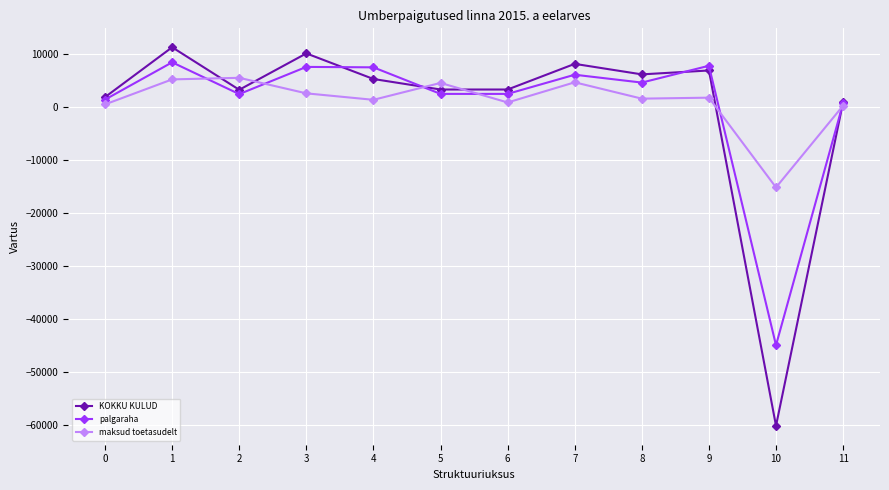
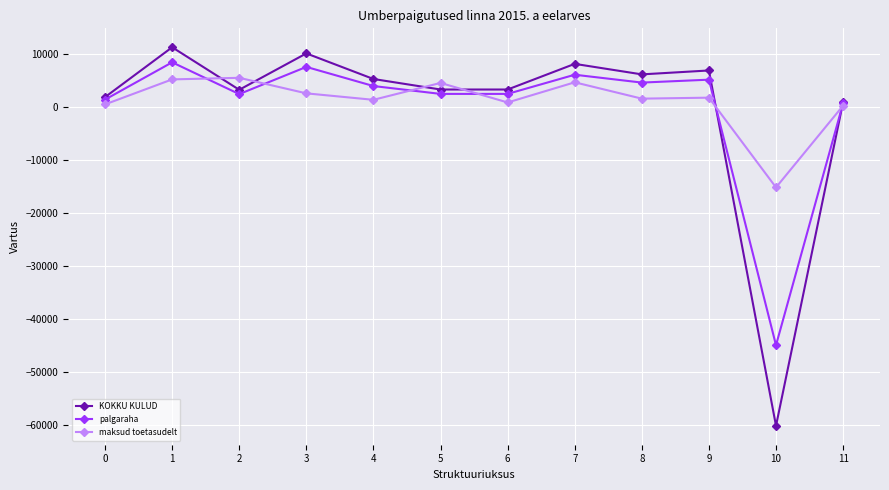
palgaraha, 4: 7000 -> 4000
palgaraha, 9: 8000 -> 5000
